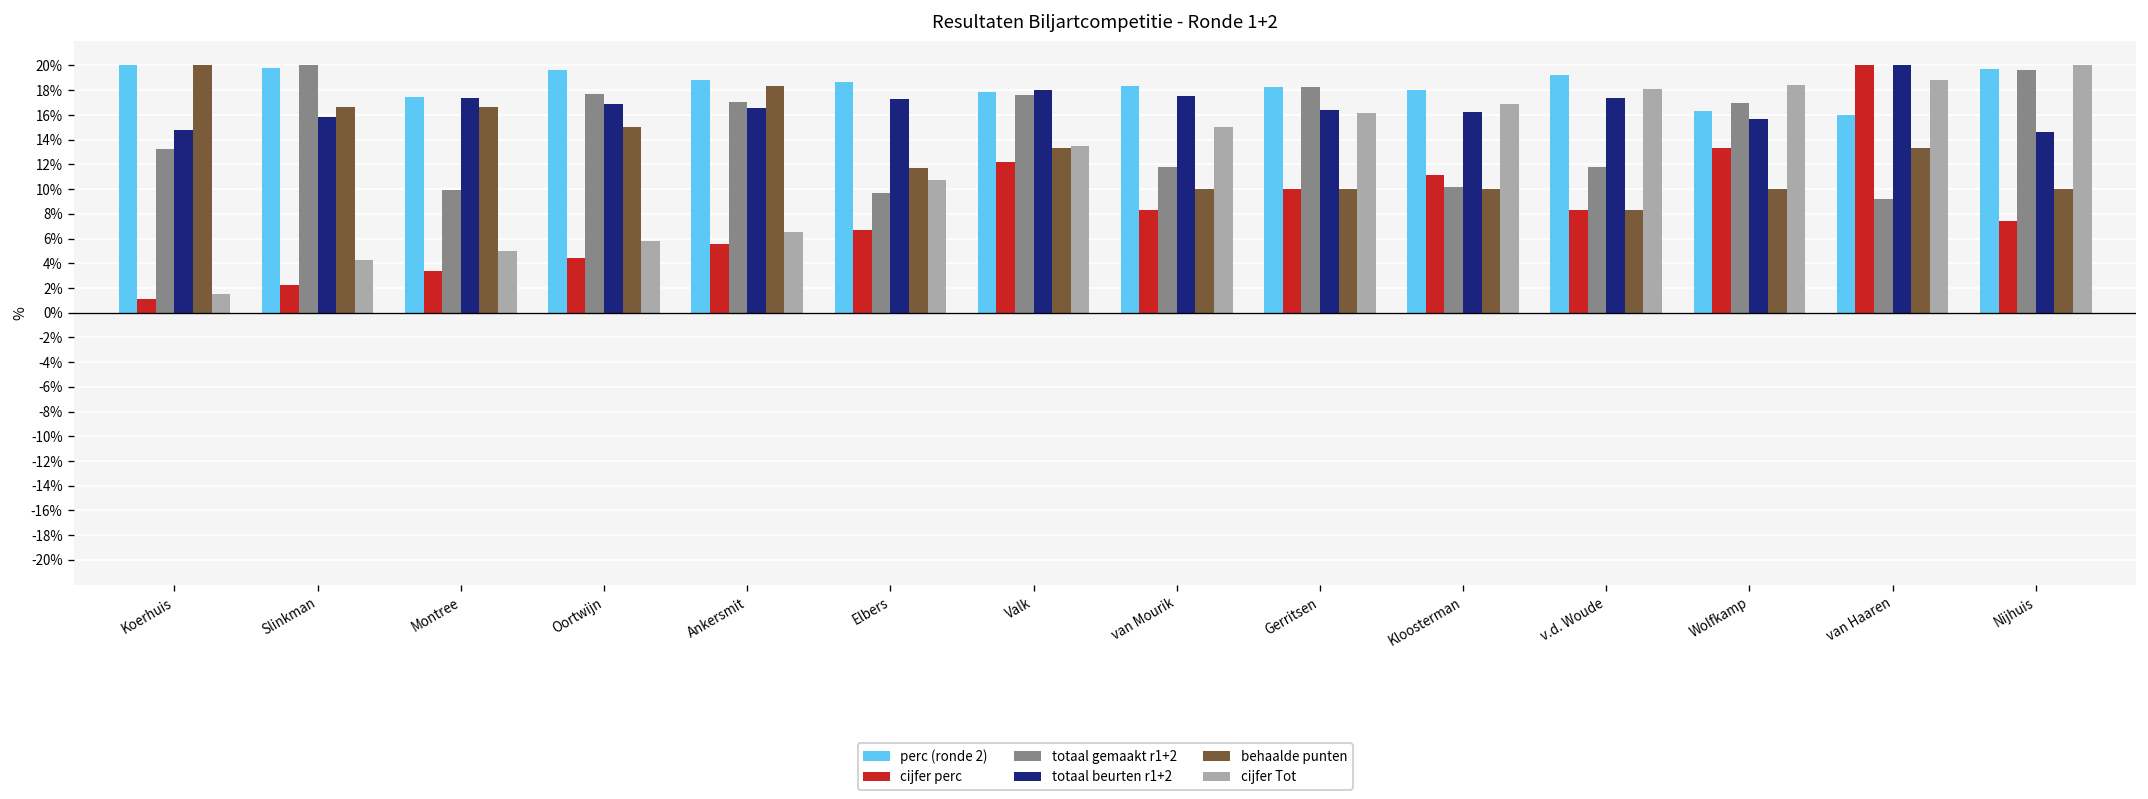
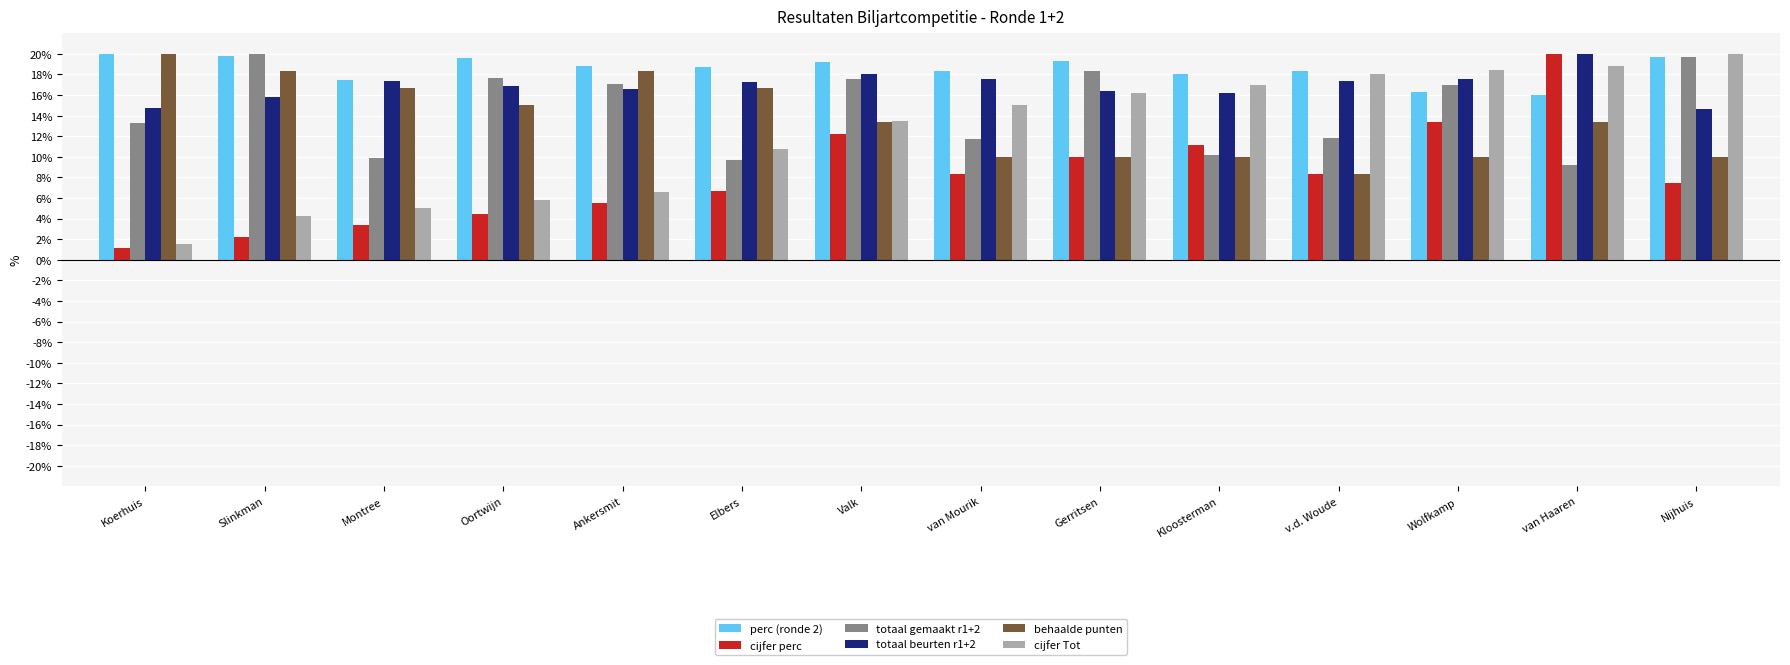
behaalde punten, Slinkman: 16.7% -> 18.3%
behaalde punten, Elbers: 11.7% -> 16.7%
perc (ronde 2), Valk: 17.9% -> 19.2%
perc (ronde 2), Gerritsen: 18.3% -> 19.3%
perc (ronde 2), v.d. Woude: 19.2% -> 18.3%
totaal beurten r1+2, Wolfkamp: 15.7% -> 17.5%
